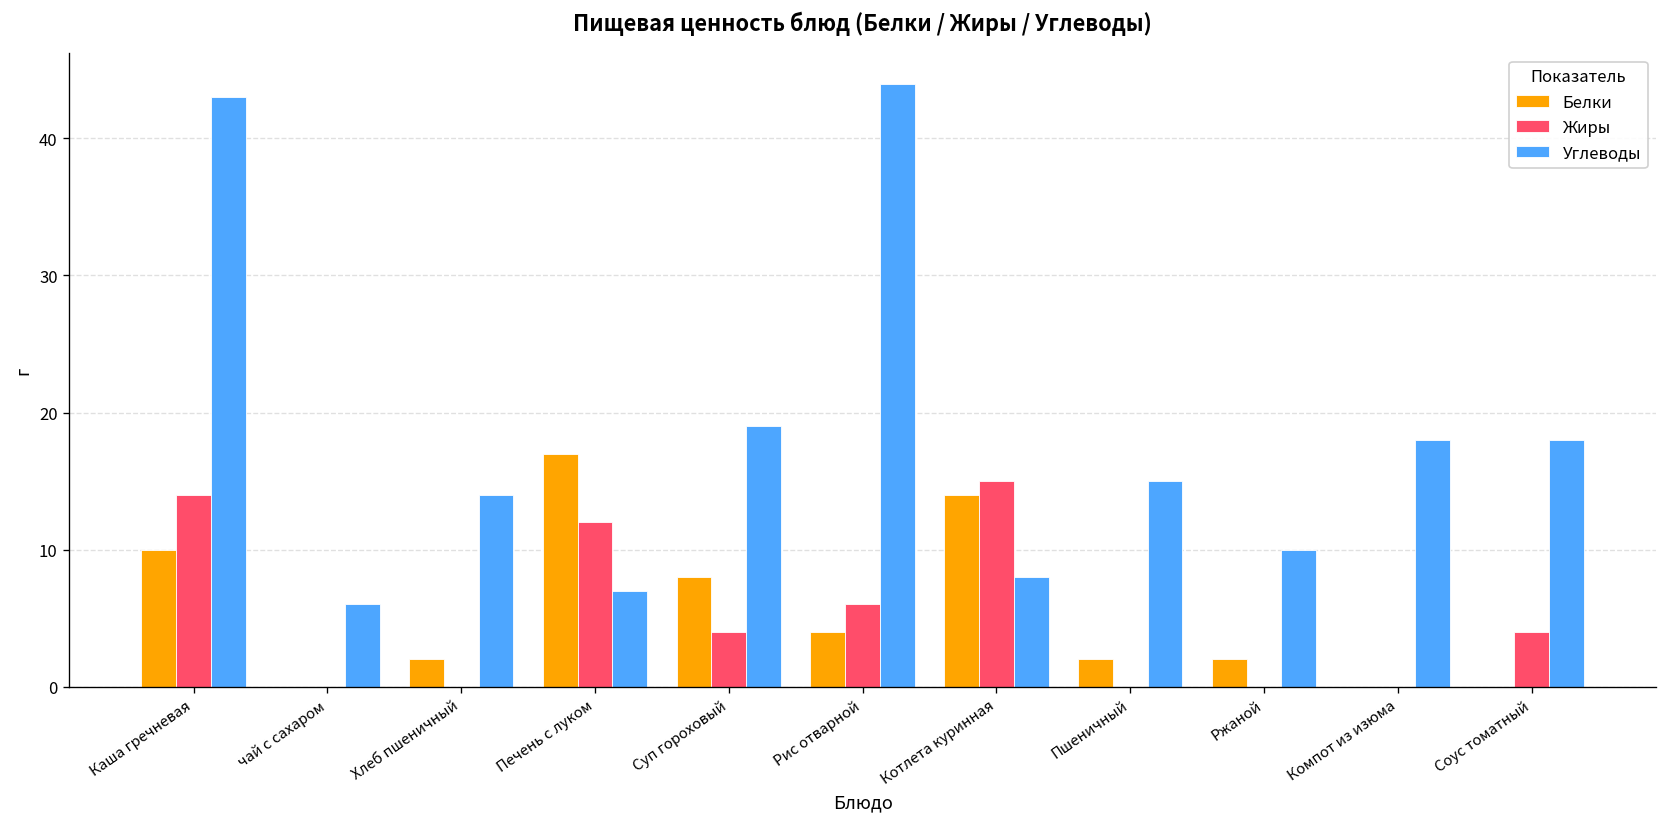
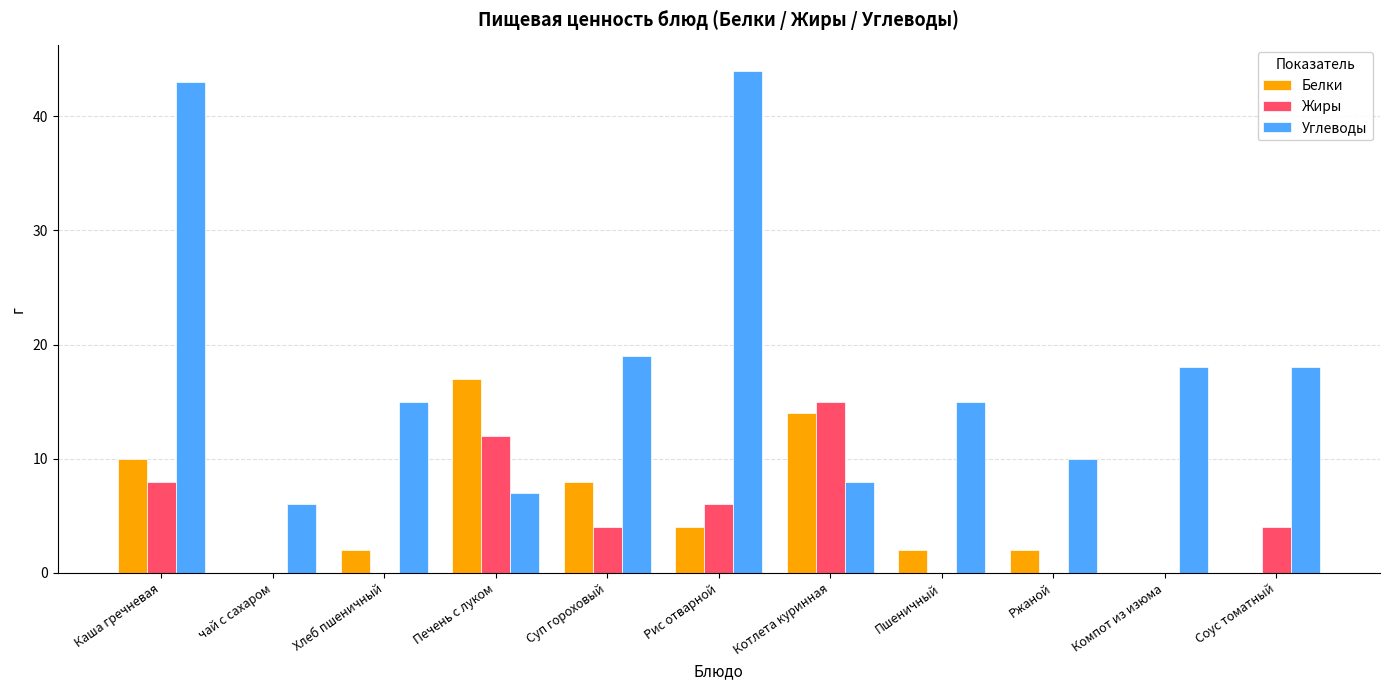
Жиры, Каша гречневая: 14 -> 8
Углеводы, Хлеб пшеничный: 14 -> 15
